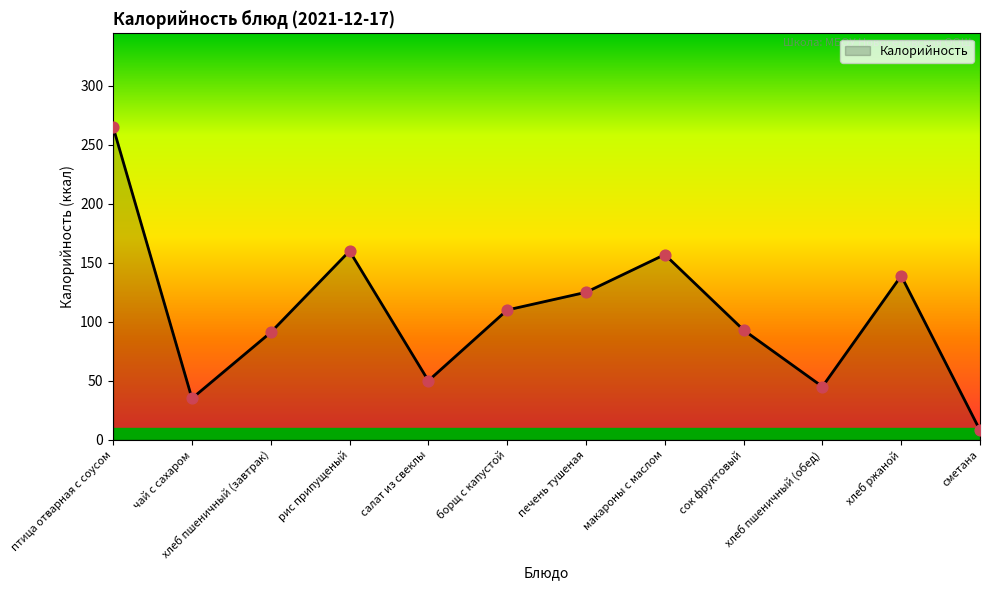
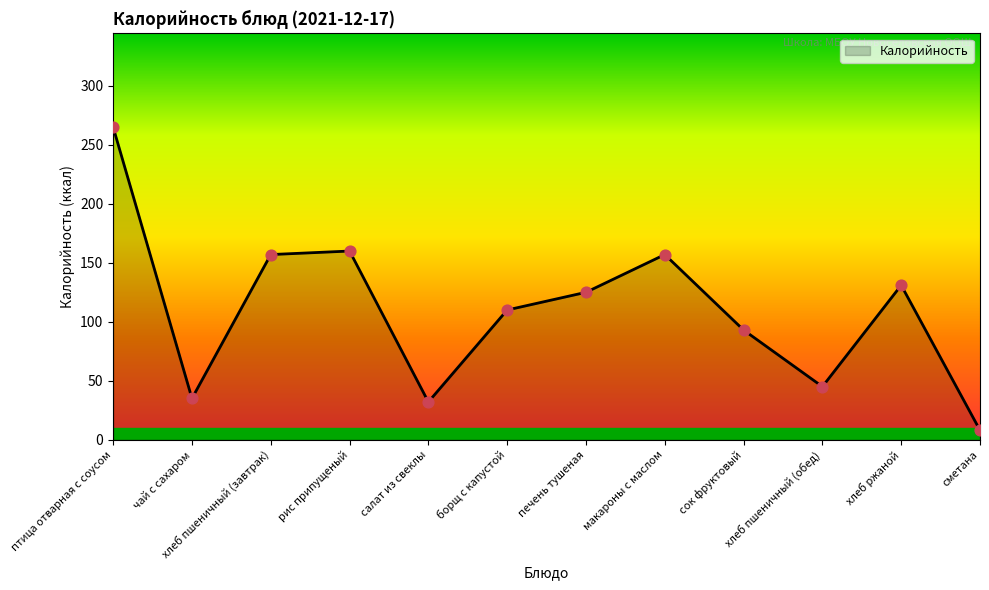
хлеб пшеничный (завтрак): 91 -> 157
салат из свеклы: 50 -> 32
хлеб ржаной: 139 -> 131
